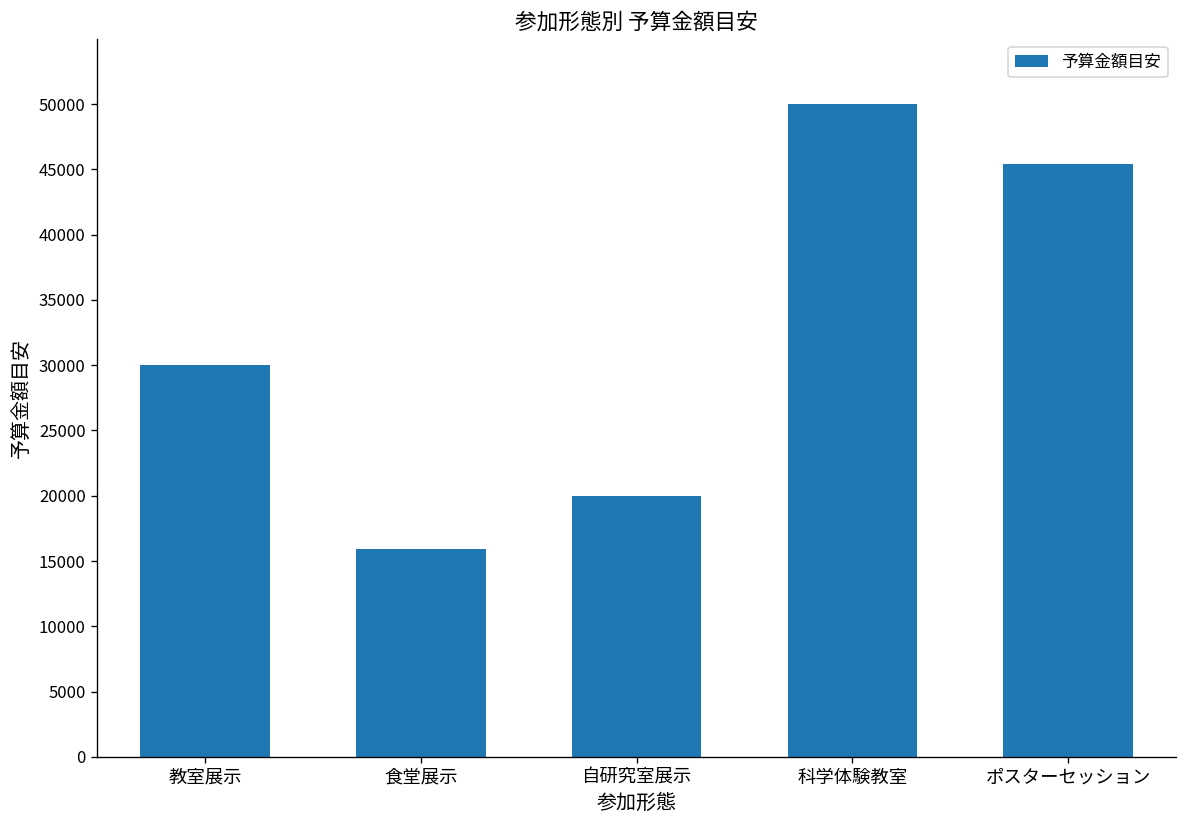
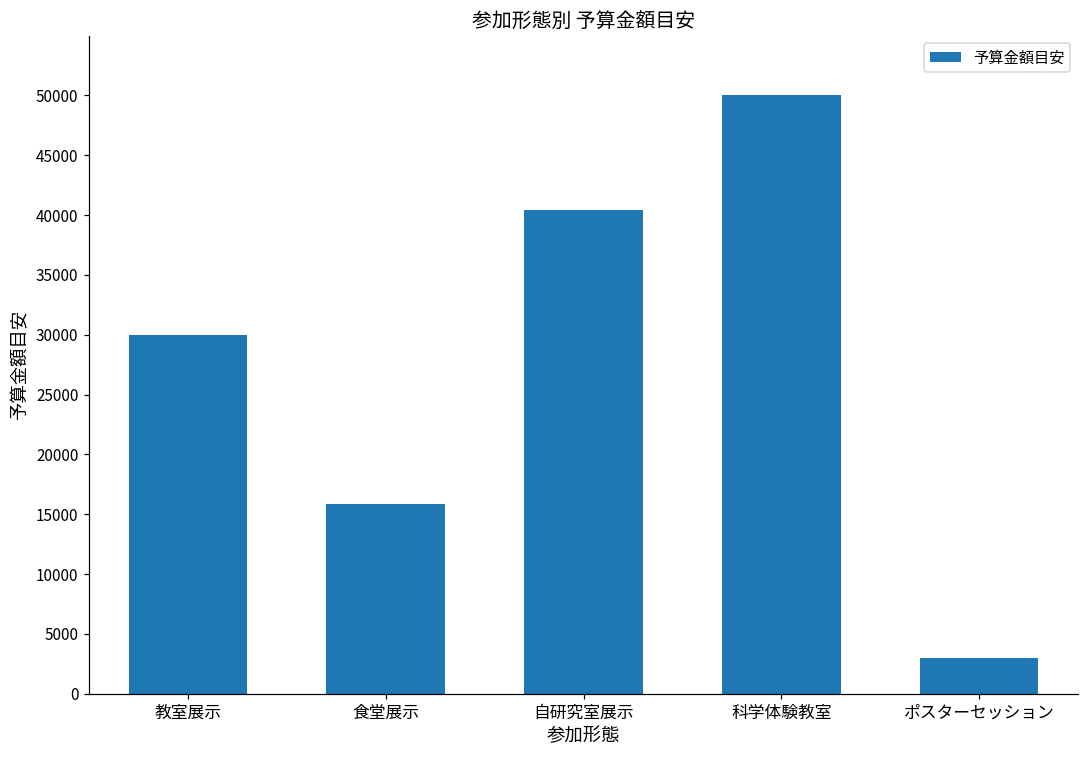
自研究室展示: 20000 -> 40400
ポスターセッション: 45400 -> 3000
